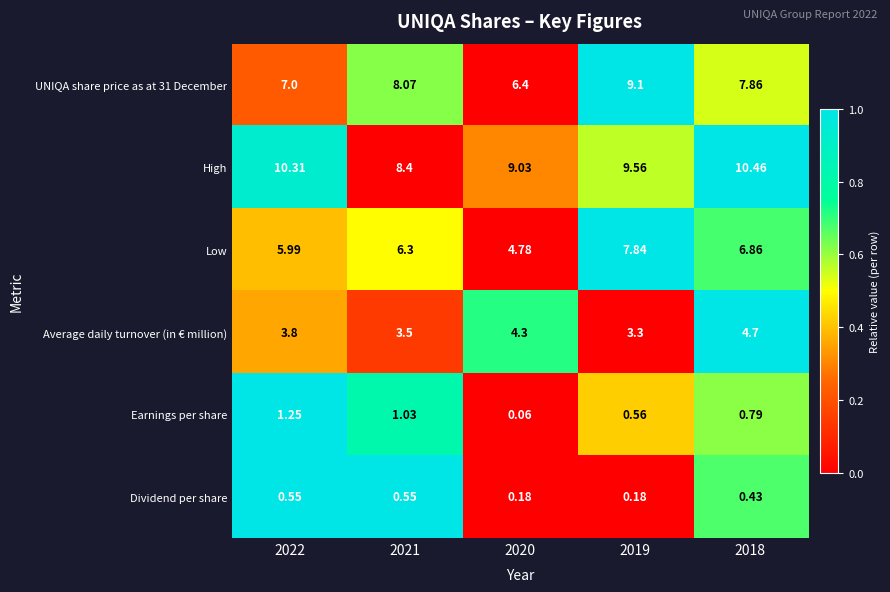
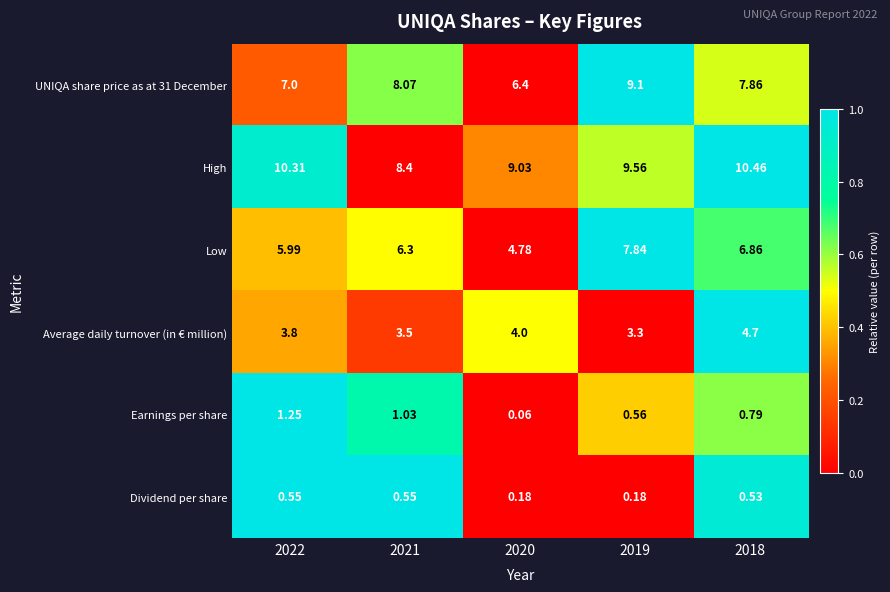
Average daily turnover (in € million), 2020: 4.3 -> 4.0
Dividend per share, 2018: 0.43 -> 0.53
